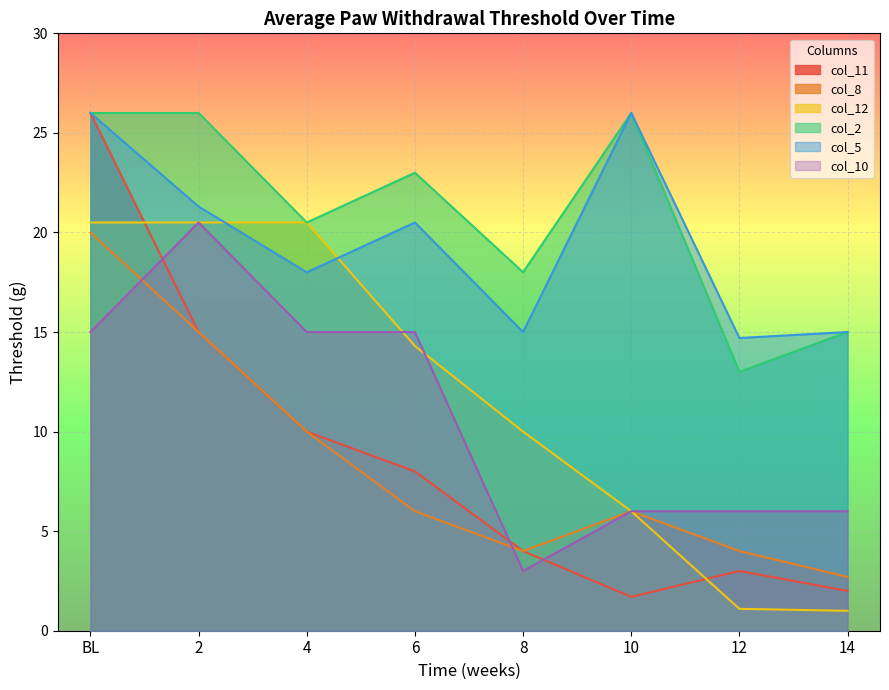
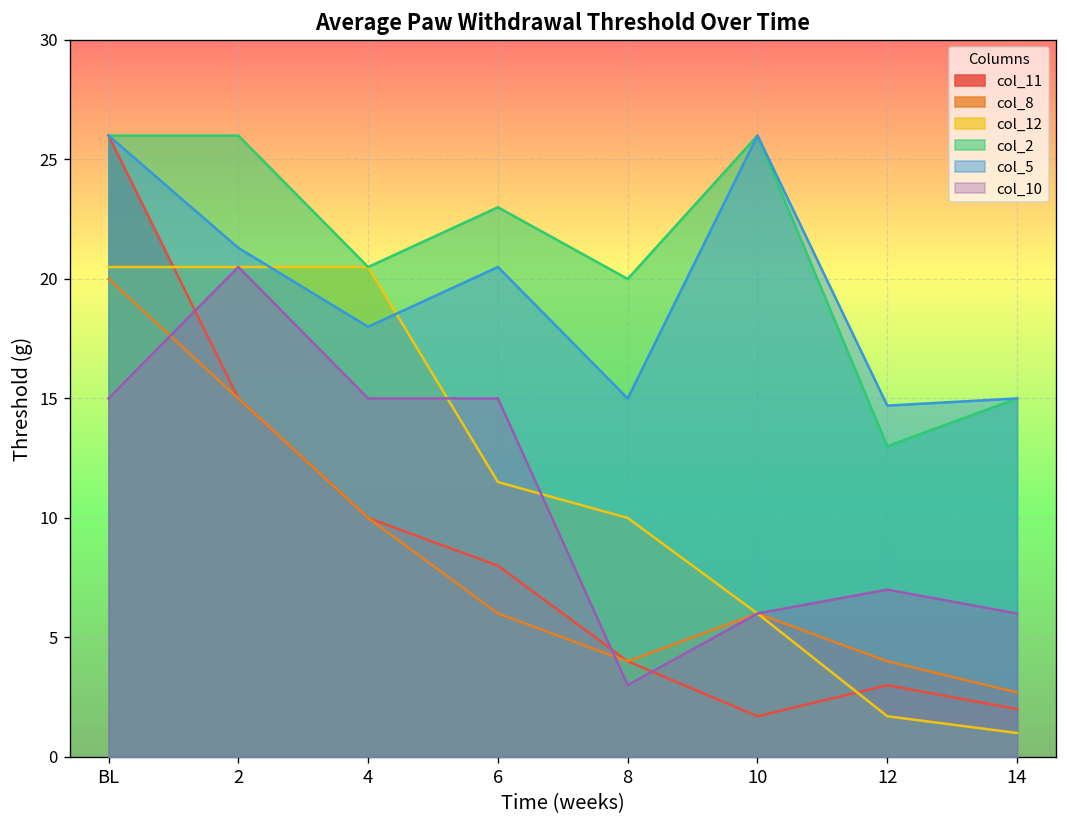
col_12, 6: 14.3 -> 11.5
col_2, 8: 18 -> 20
col_12, 12: 1.1 -> 1.7
col_10, 12: 6 -> 7
